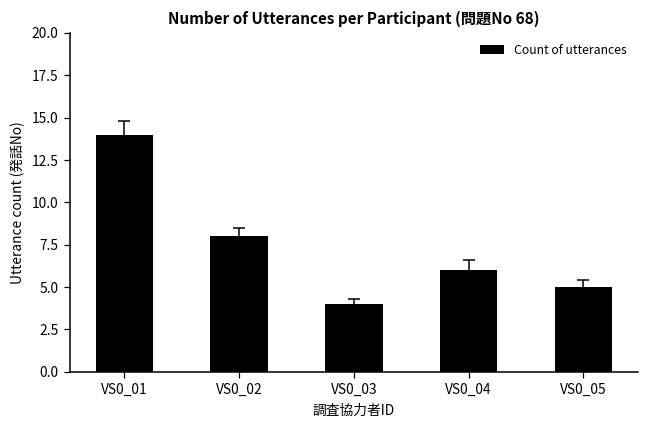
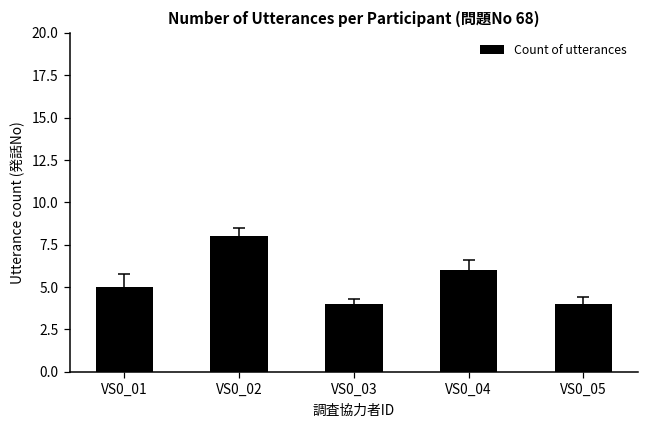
Count of utterances, VS0_01: 14 -> 5
Count of utterances, VS0_05: 5 -> 4
